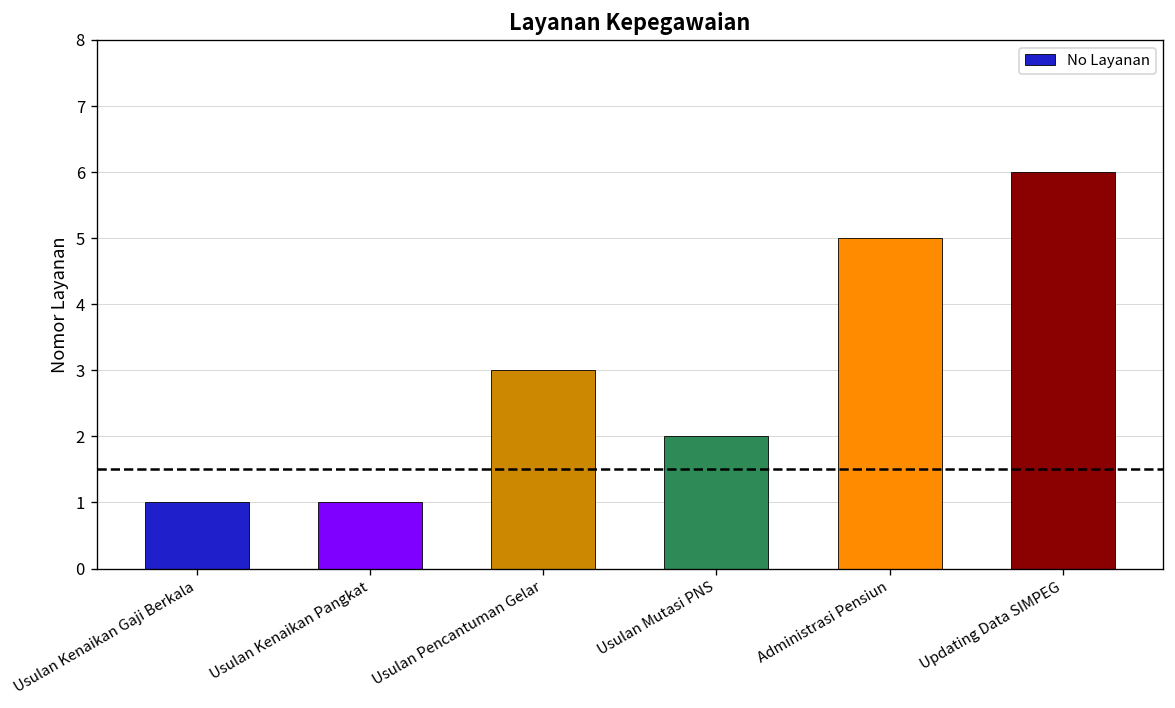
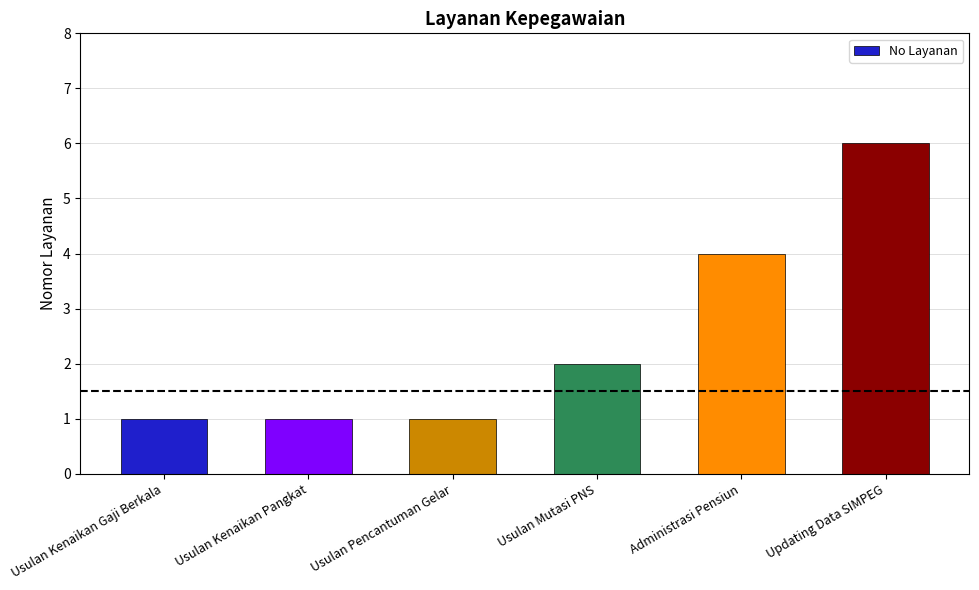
Usulan Pencantuman Gelar: 3 -> 1
Administrasi Pensiun: 5 -> 4
